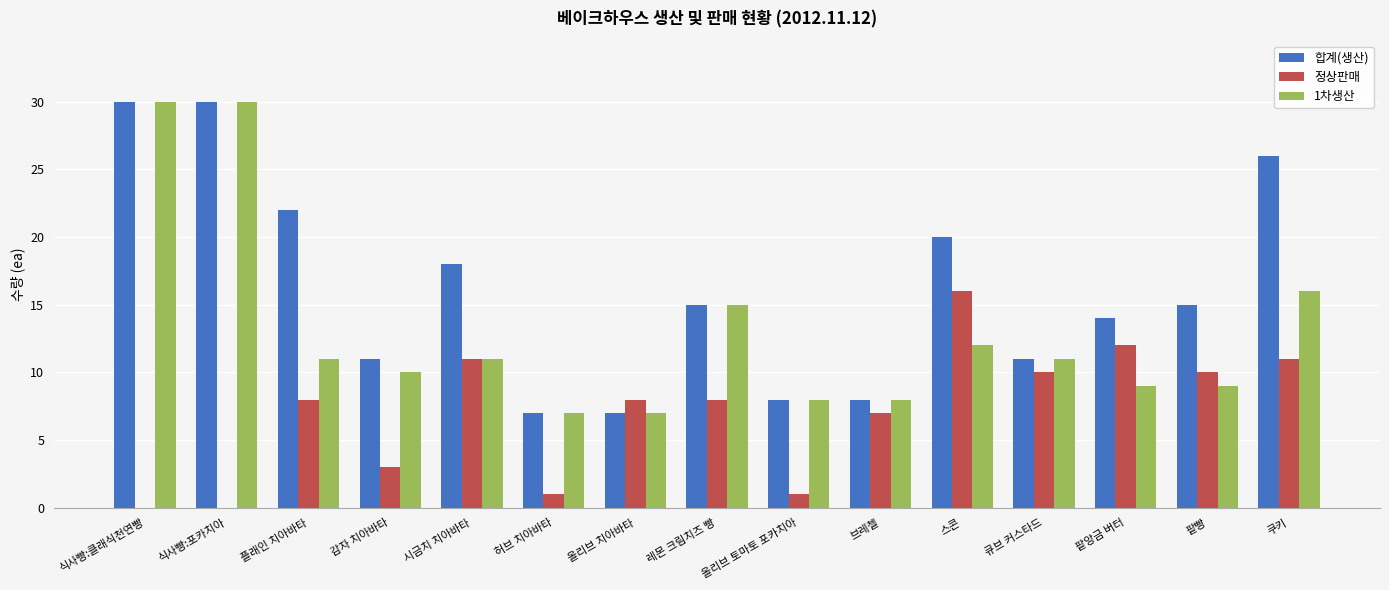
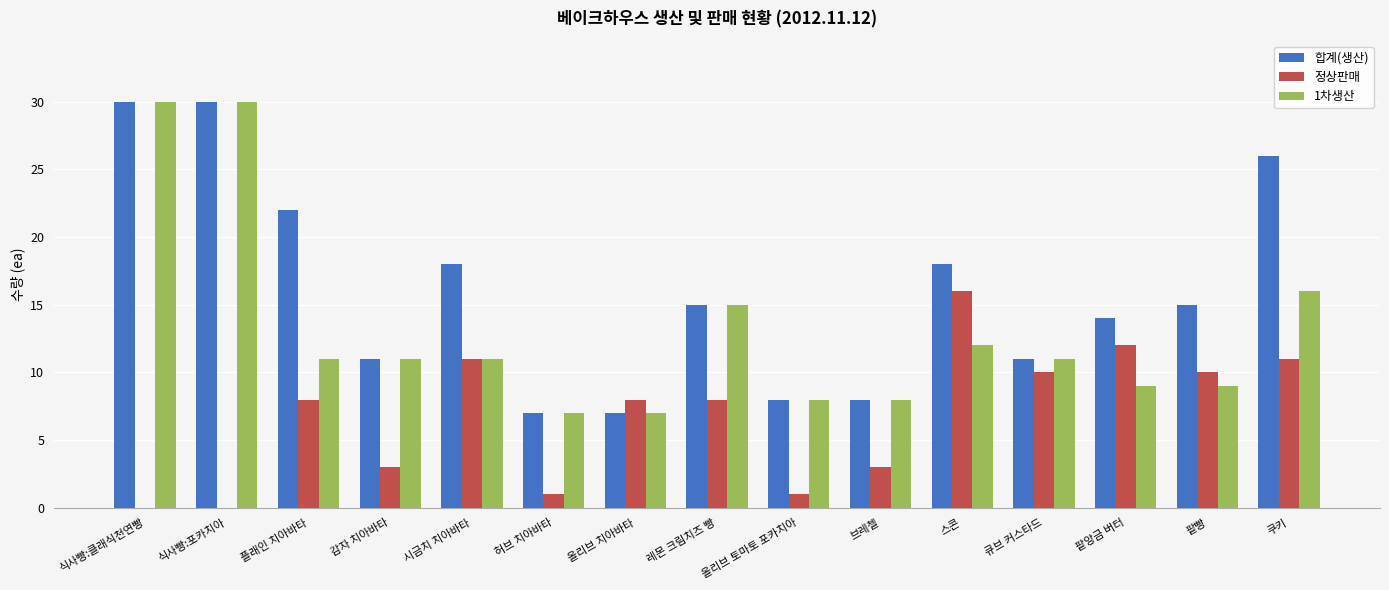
1차생산, 감자 치아바타: 10 -> 11
정상판매, 브레첼: 7 -> 3
합계(생산), 스콘: 20 -> 18
